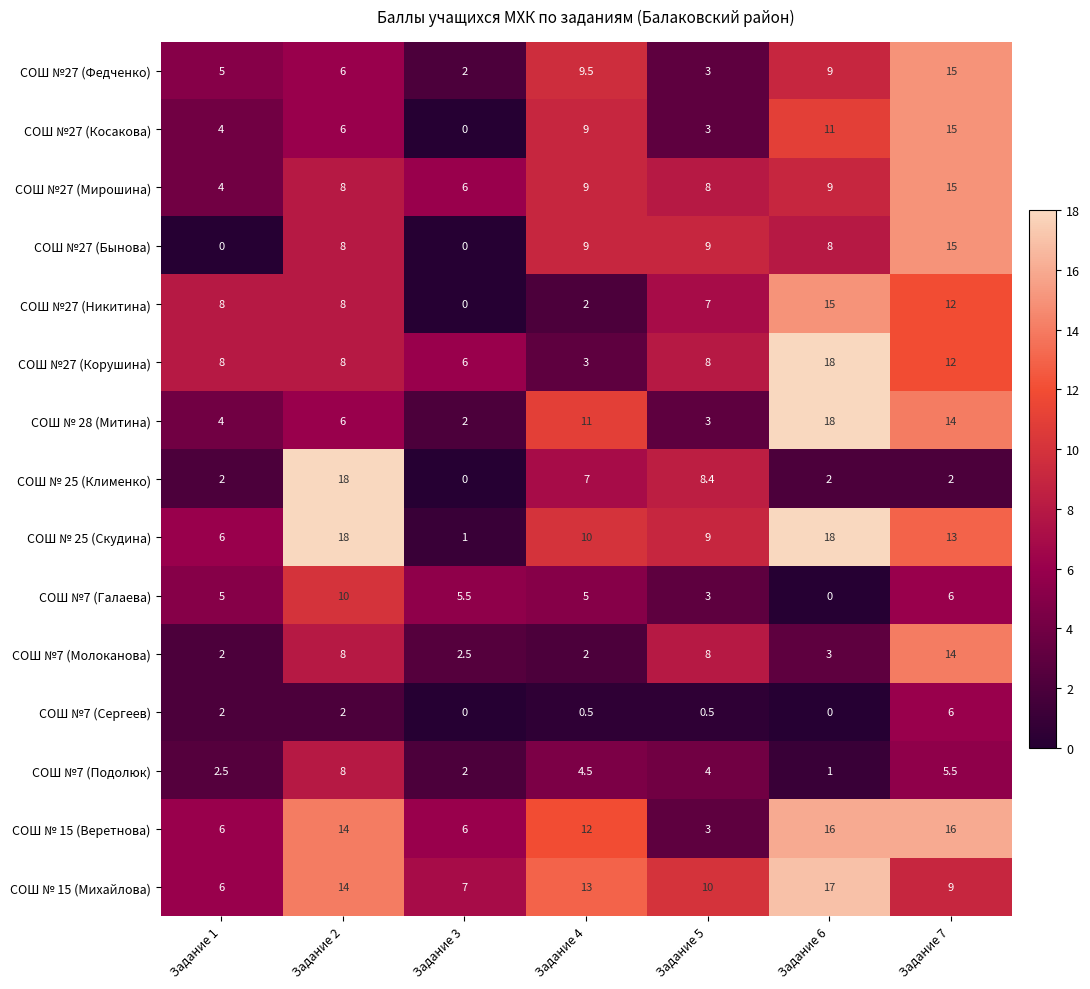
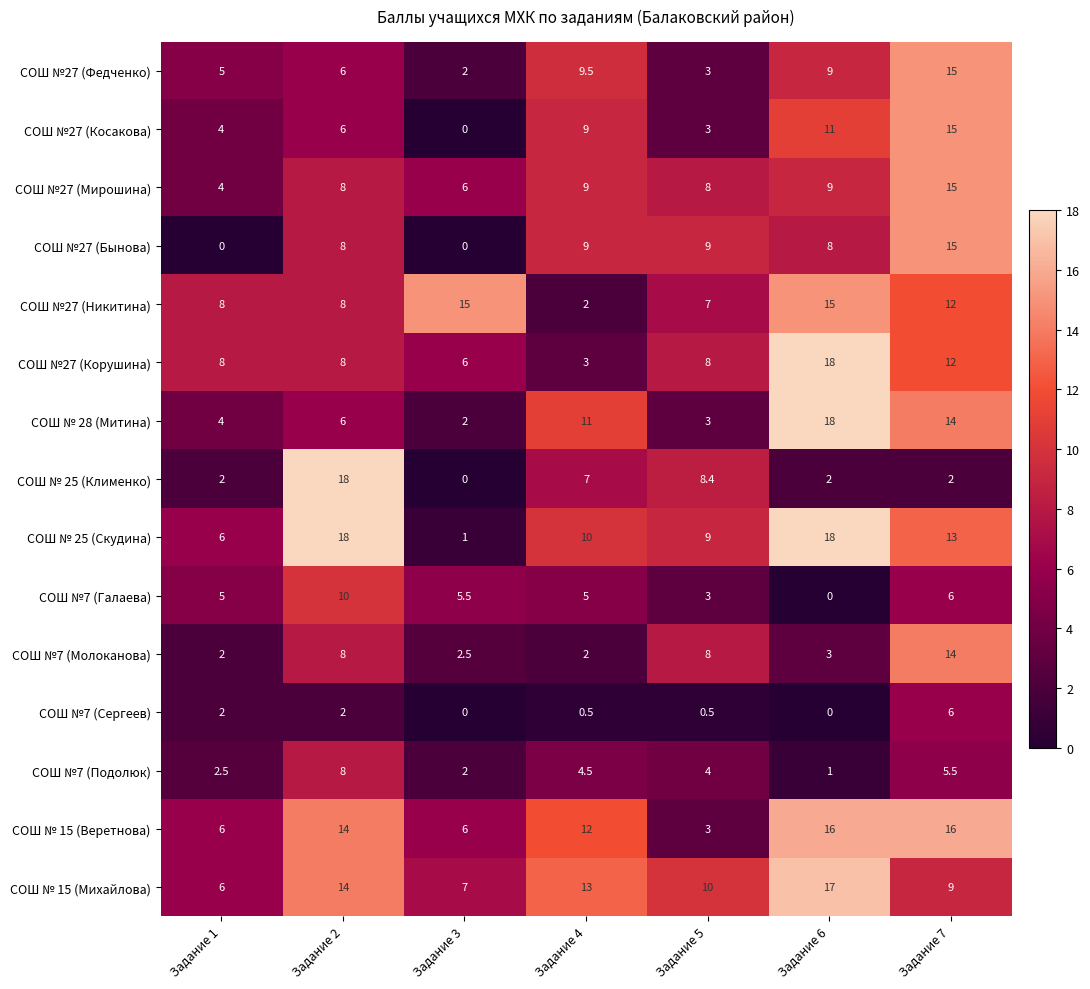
СОШ №27 (Никитина), Задание 3: 0 -> 15
